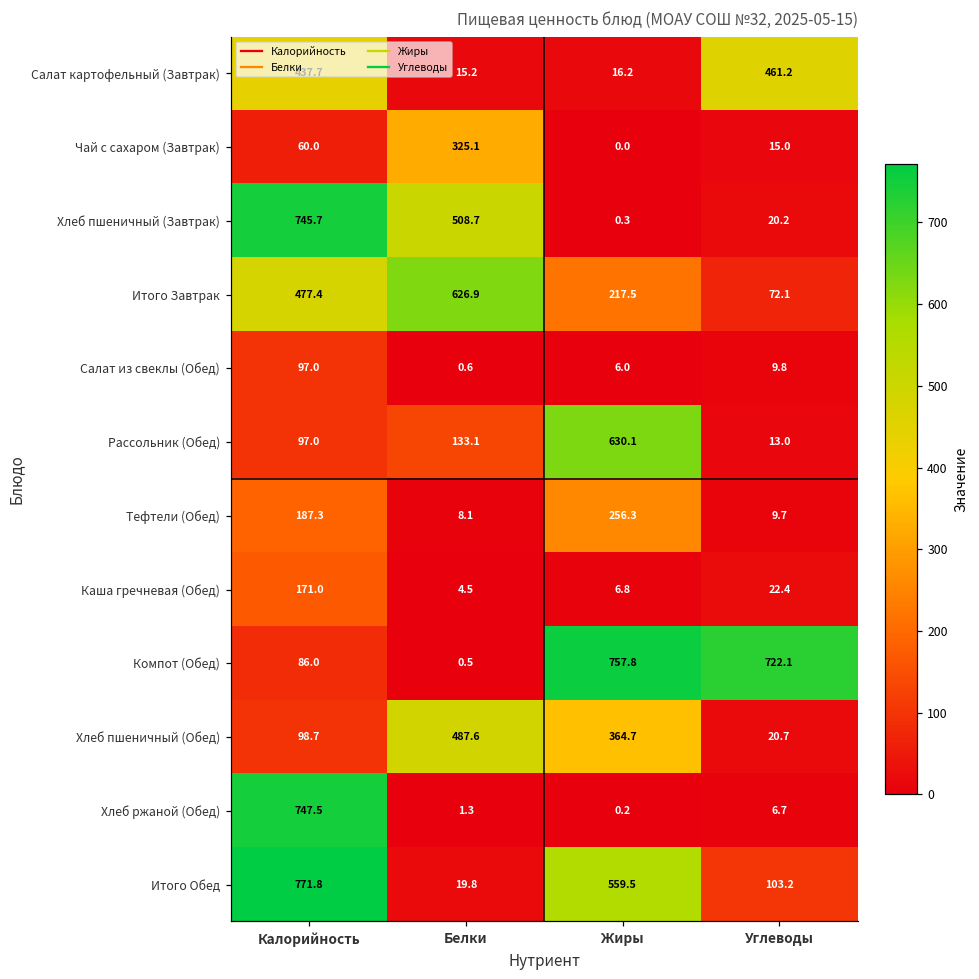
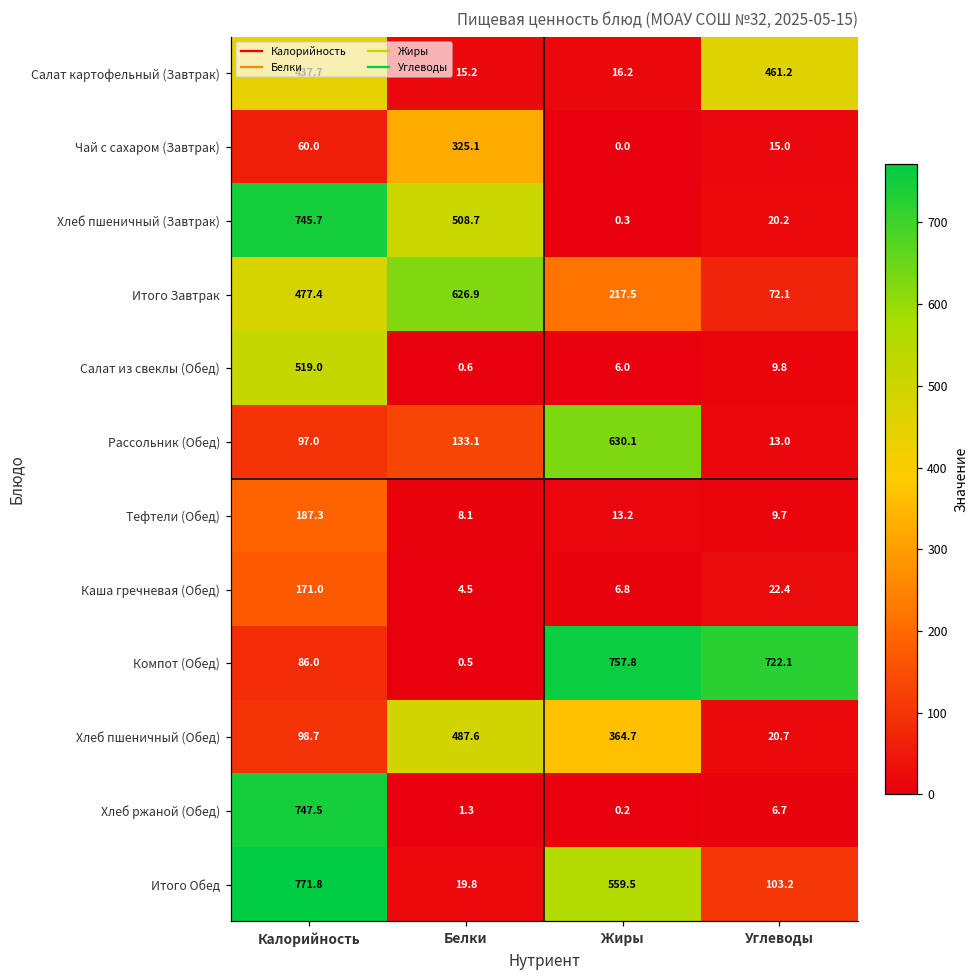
Салат из свеклы (Обед), Калорийность: 97.0 -> 519.0
Тефтели (Обед), Жиры: 256.3 -> 13.2
